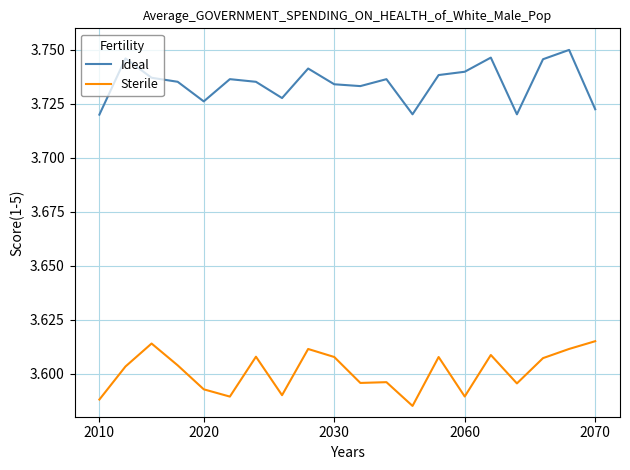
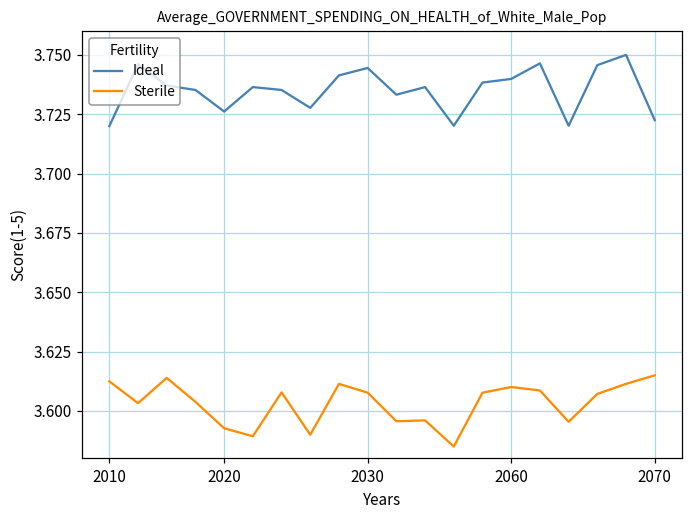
Sterile, 2010: 3.588 -> 3.612
Ideal, 2030: 3.734 -> 3.744
Sterile, 2060: 3.589 -> 3.610
